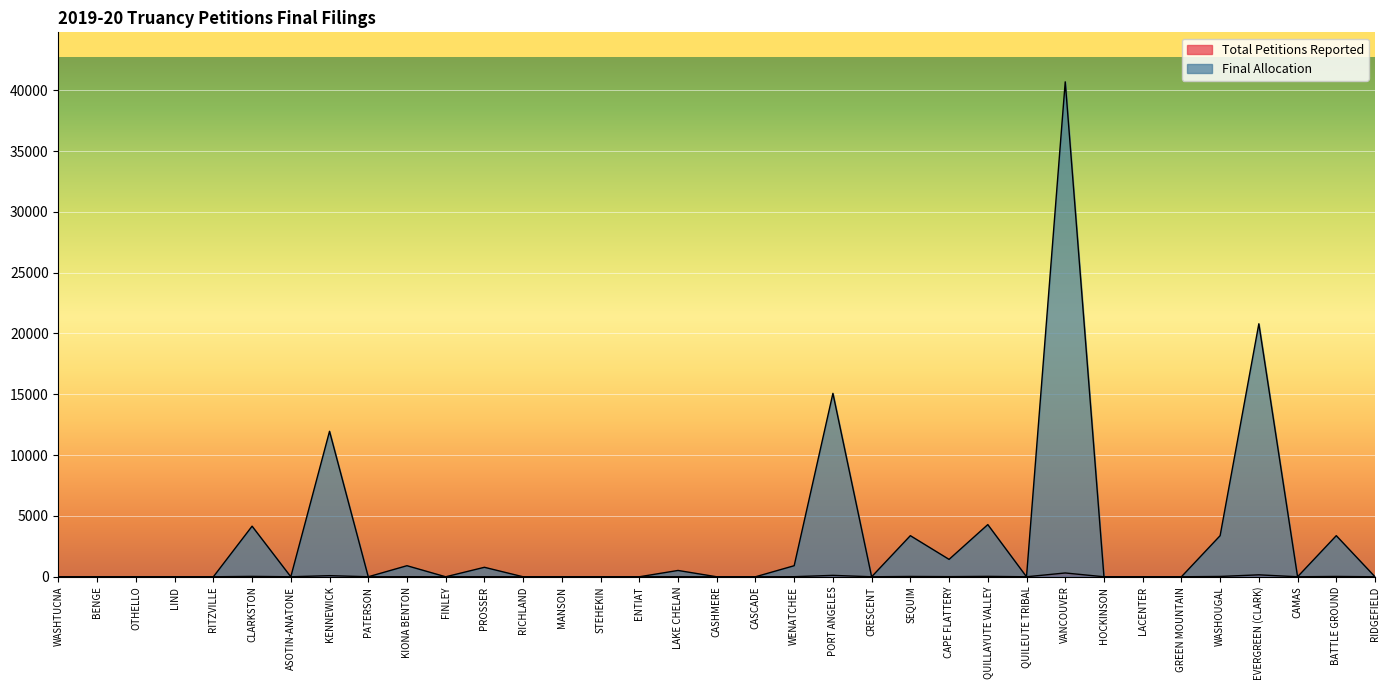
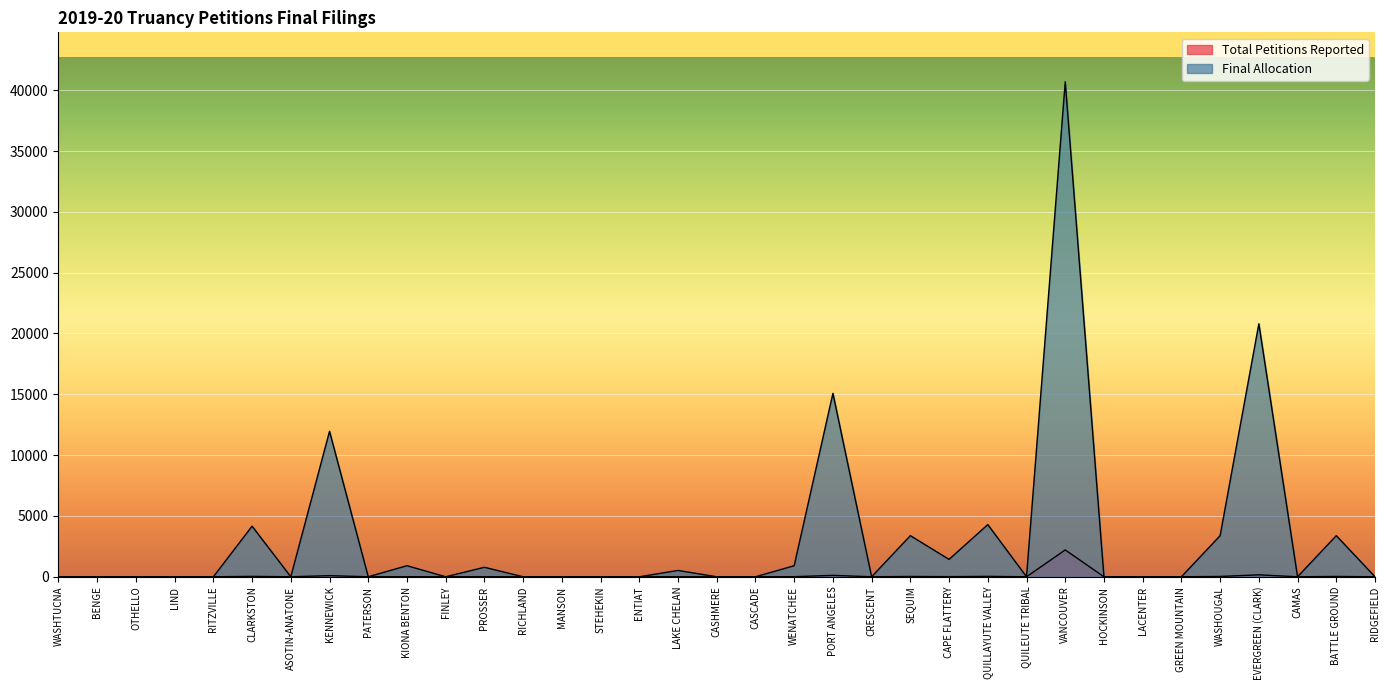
Total Petitions Reported, VANCOUVER: 300 -> 2200
